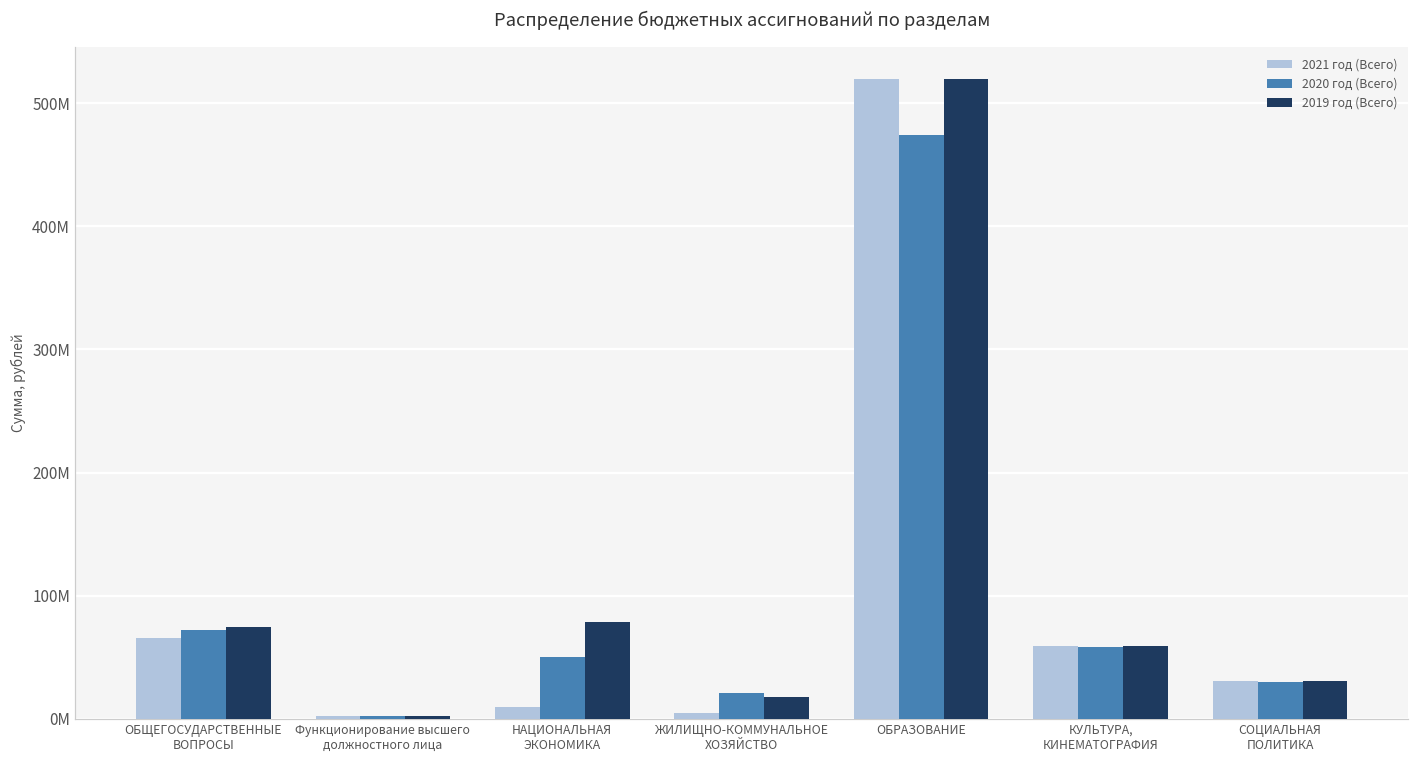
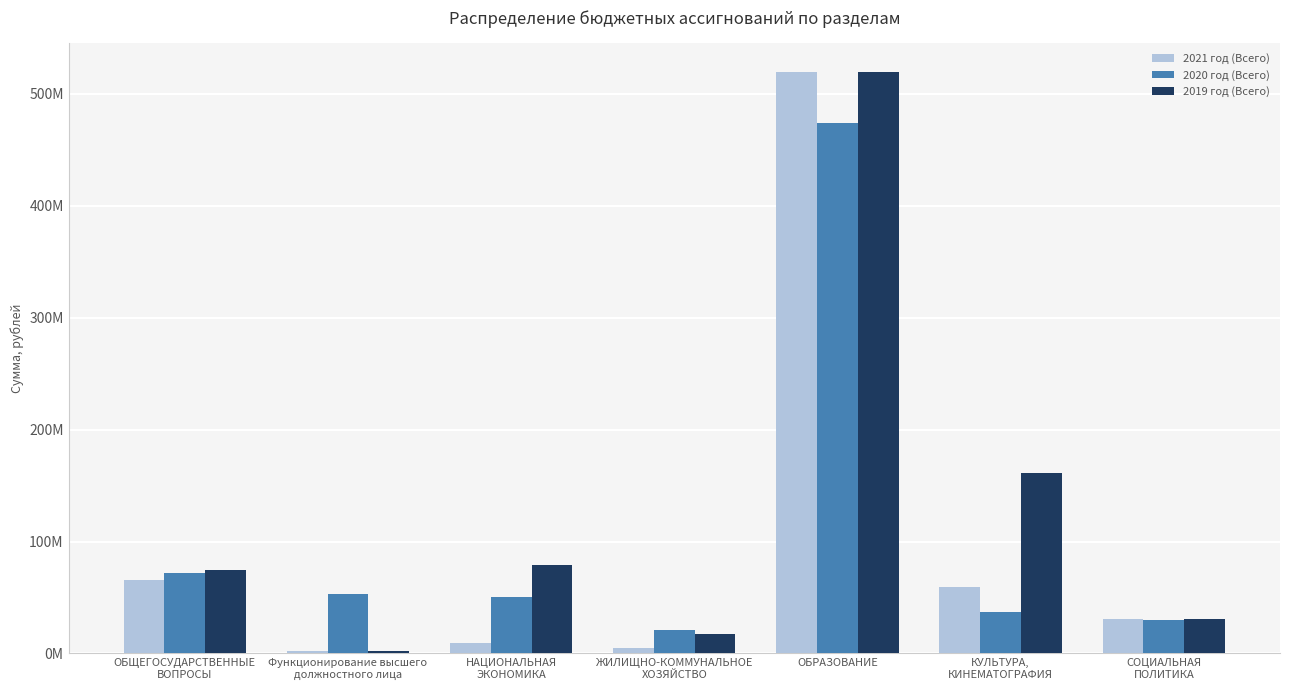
2020 год (Всего), Функционирование высшего должностного лица: 2000000 -> 53000000
2020 год (Всего), КУЛЬТУРА, КИНЕМАТОГРАФИЯ: 59000000 -> 37000000
2019 год (Всего), КУЛЬТУРА, КИНЕМАТОГРАФИЯ: 59000000 -> 161000000
